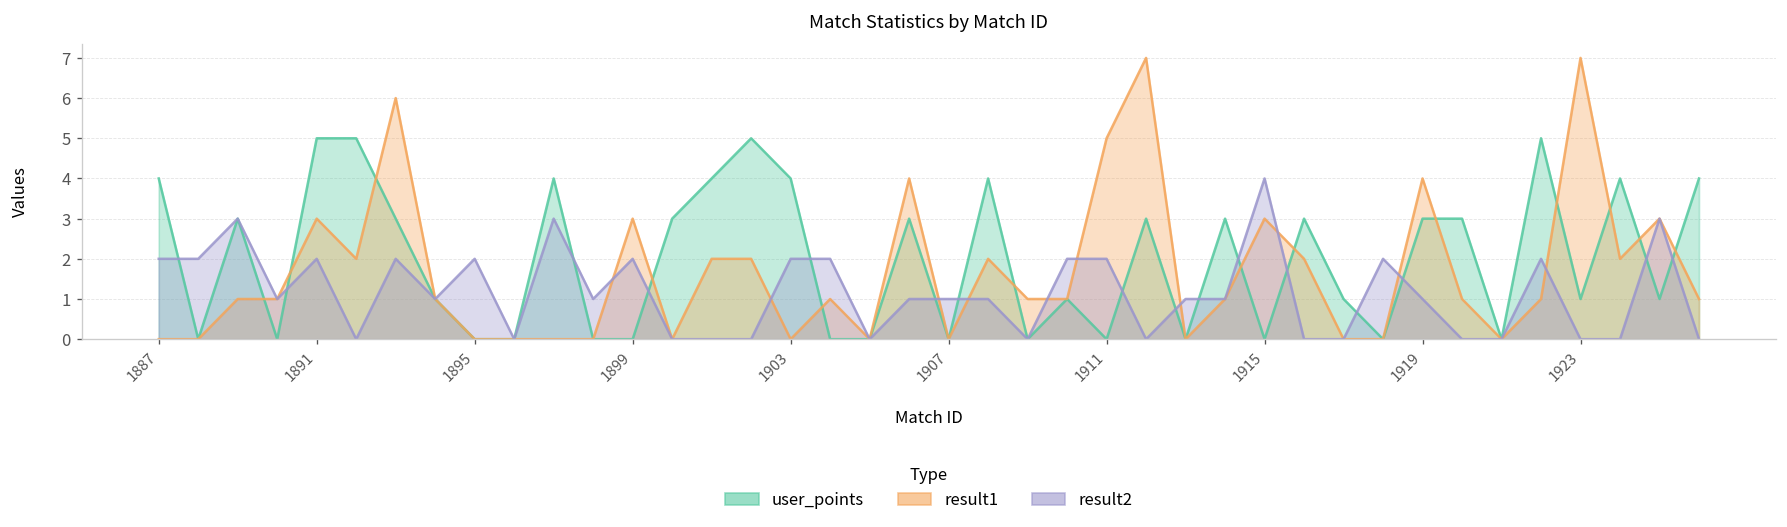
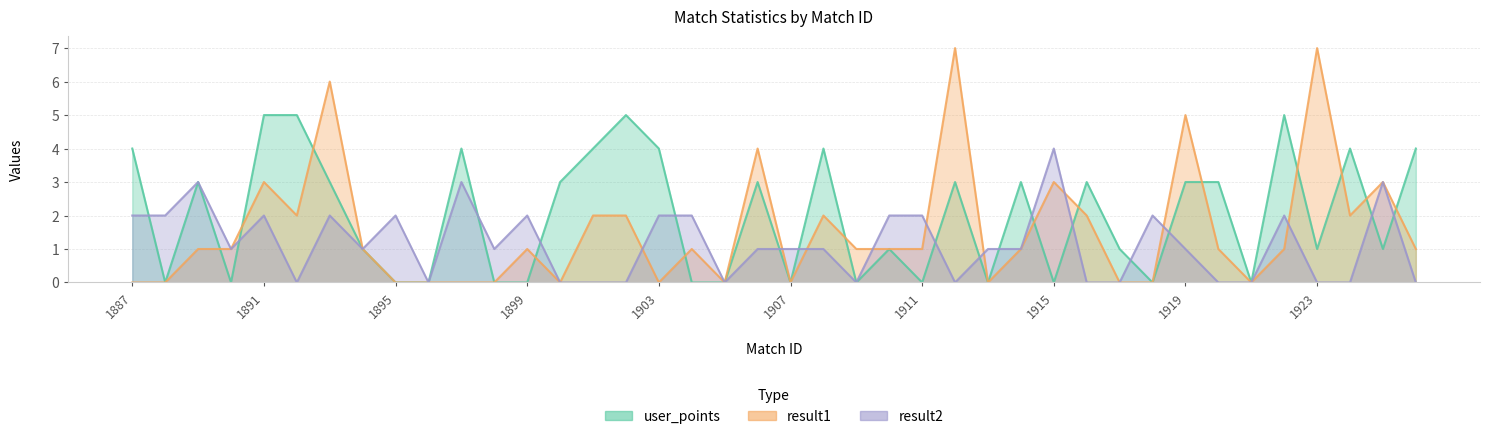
result1, 1899: 3 -> 1
result1, 1911: 5 -> 1
result1, 1919: 4 -> 5
